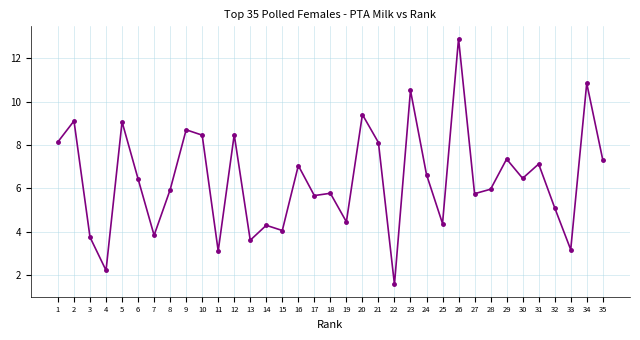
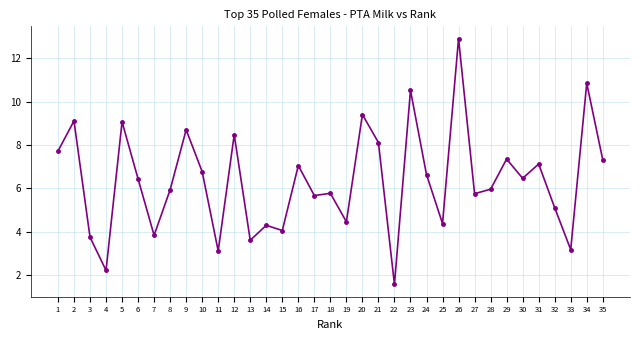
1: 8.1 -> 7.7
10: 8.5 -> 6.8
